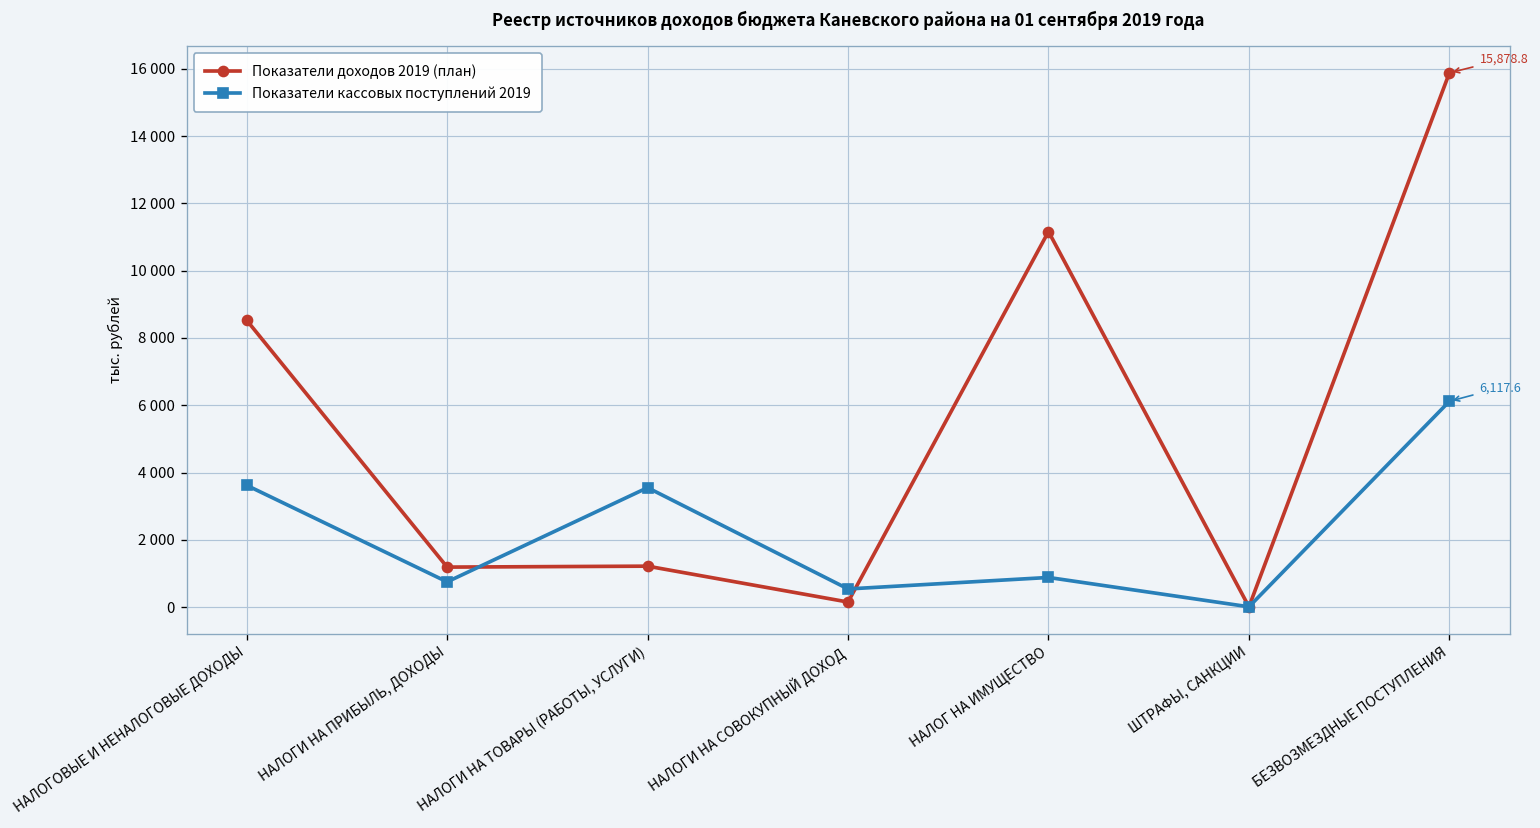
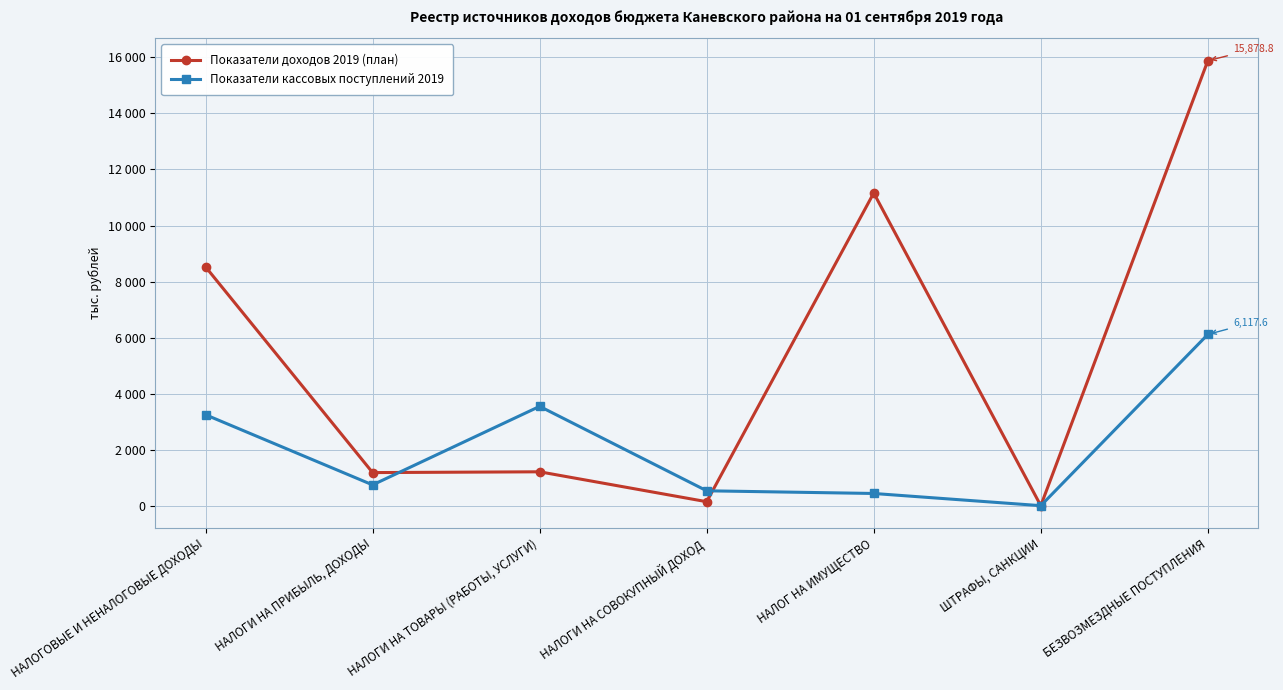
Показатели кассовых поступлений 2019, НАЛОГОВЫЕ И НЕНАЛОГОВЫЕ ДОХОДЫ: 3600 -> 3300
Показатели кассовых поступлений 2019, НАЛОГ НА ИМУЩЕСТВО: 900 -> 400
